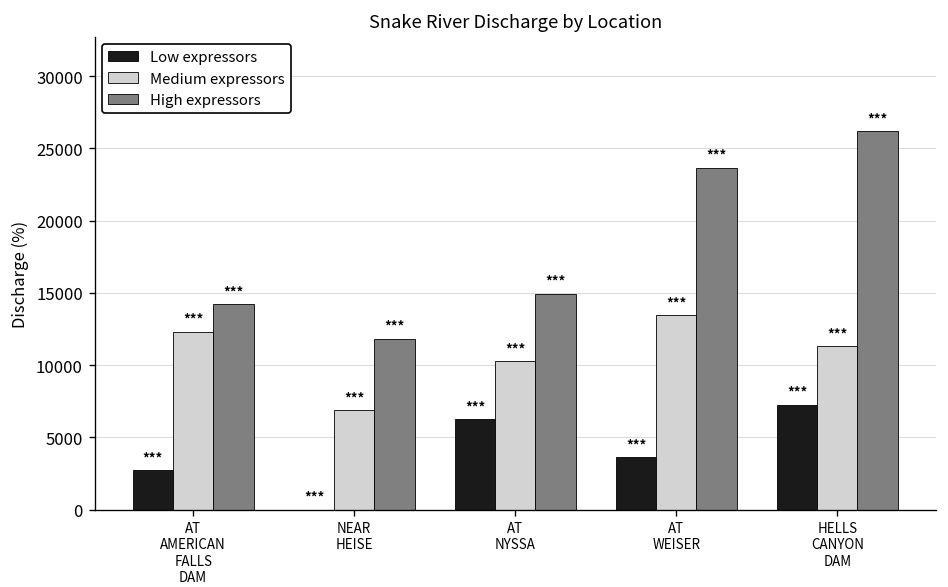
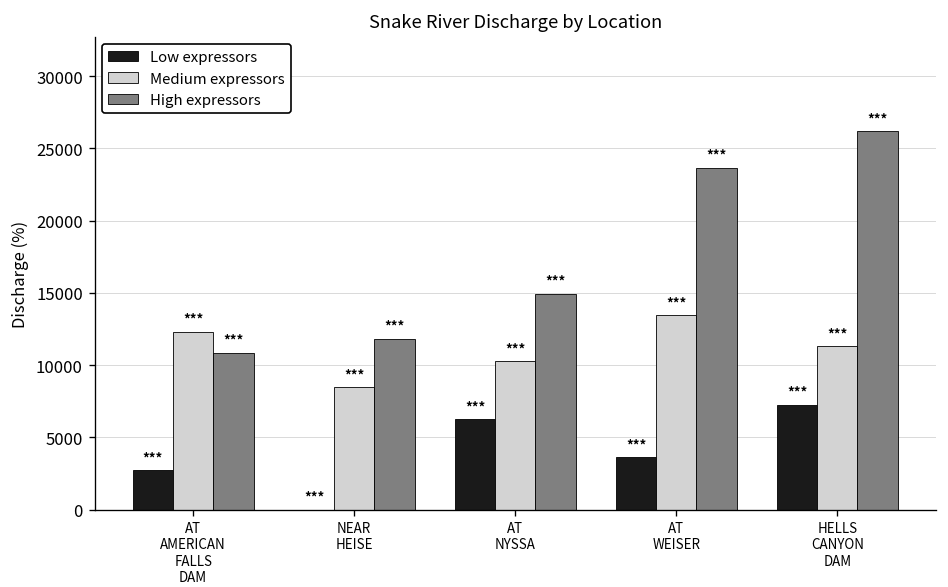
High expressors, AT AMERICAN FALLS DAM: 14200 -> 10900
Medium expressors, NEAR HEISE: 6900 -> 8500
